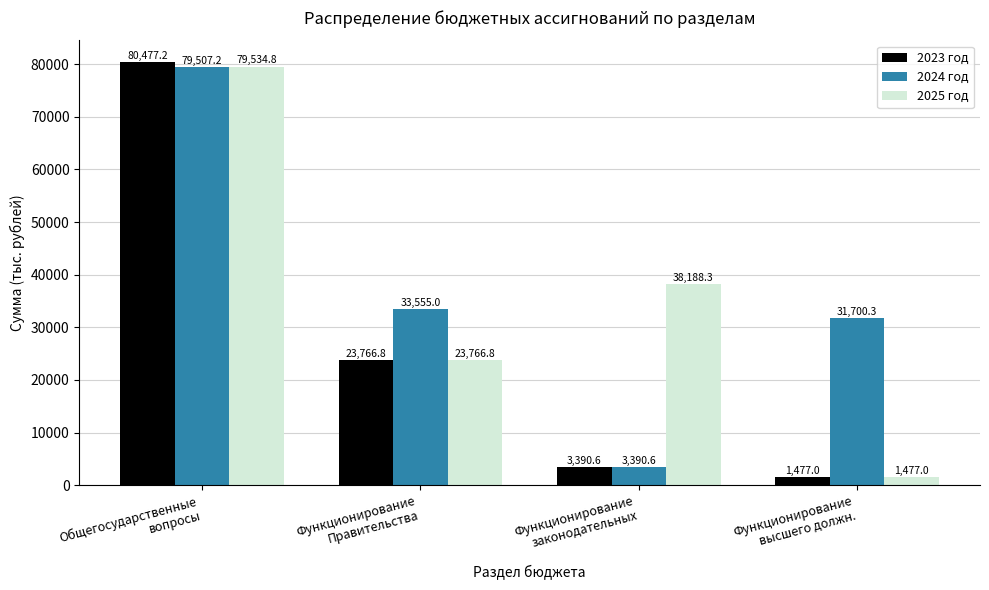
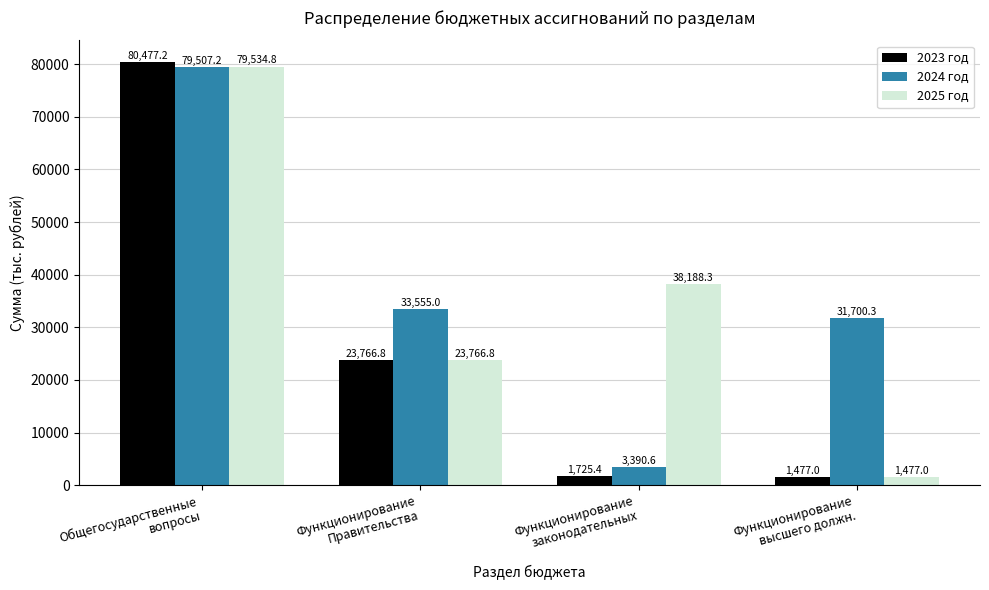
2023 год, Функционирование законодательных: 3,390.6 -> 1,725.4
